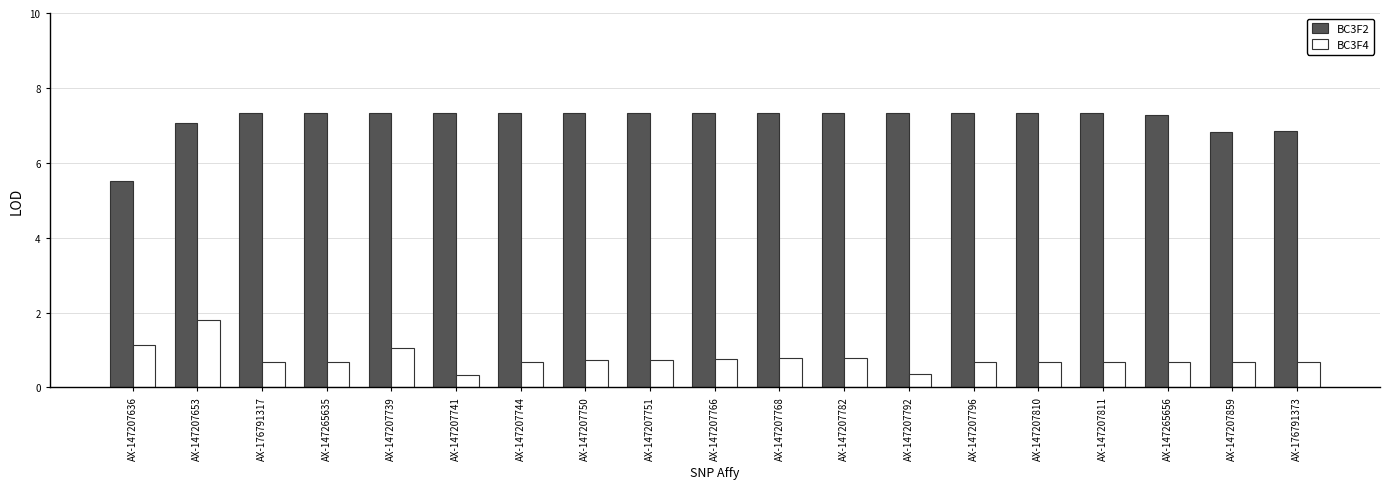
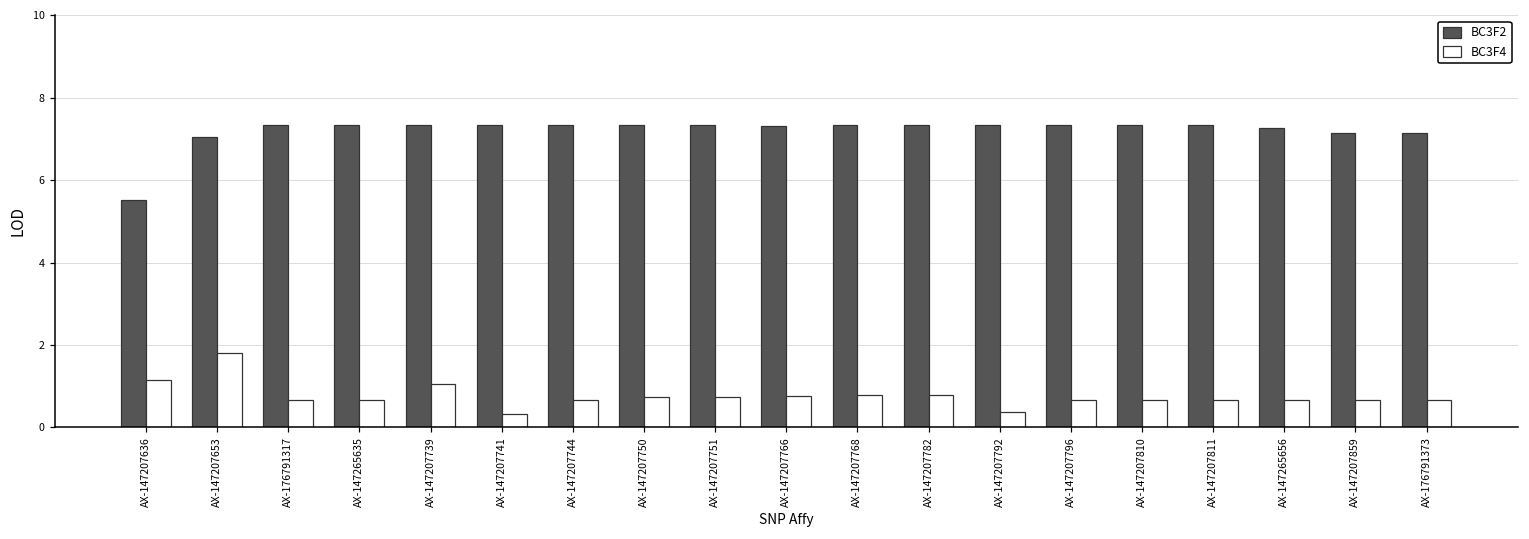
BC3F2, AX-147207859: 6.8 -> 7.1
BC3F2, AX-176791373: 6.8 -> 7.1
